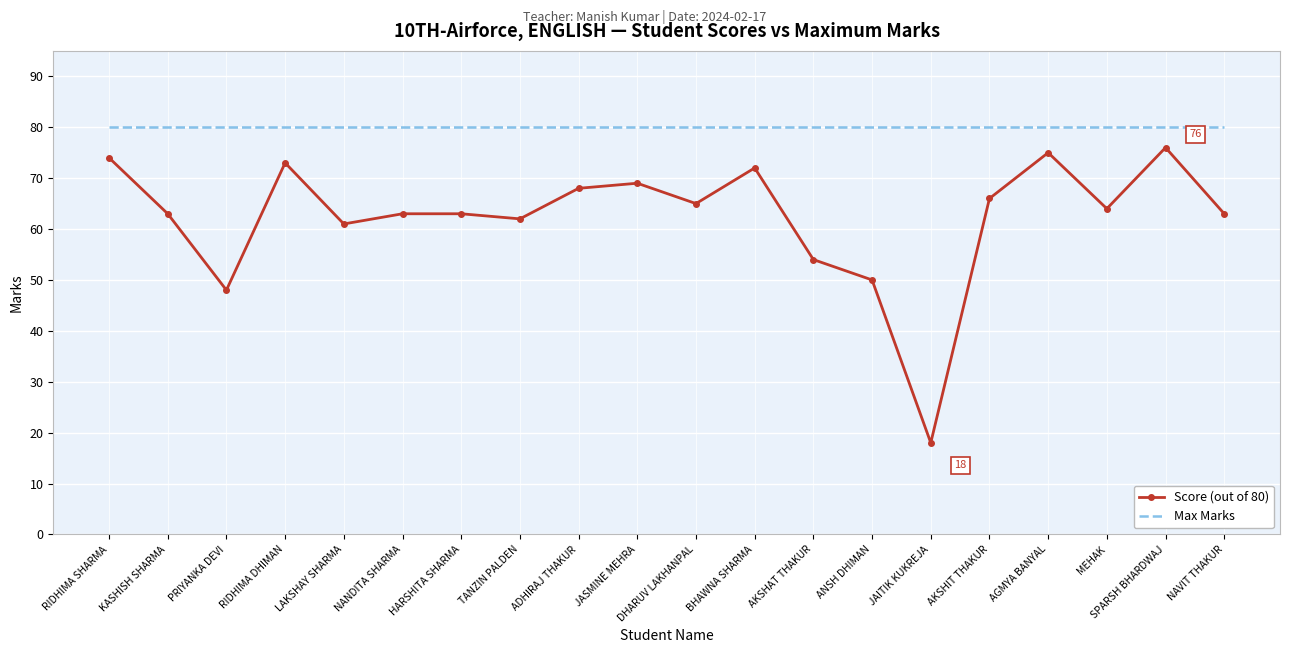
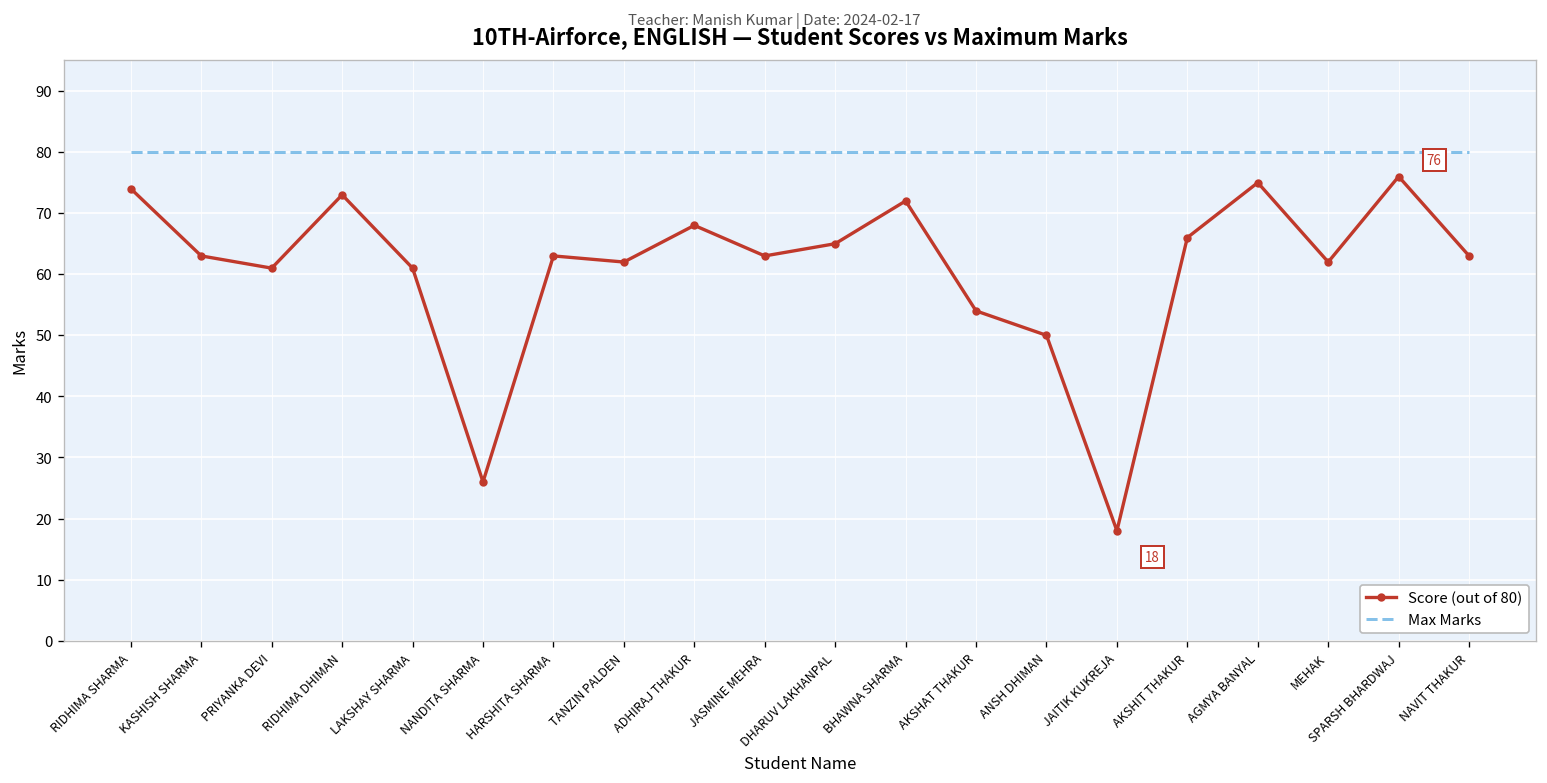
Score (out of 80), PRIYANKA DEVI: 48 -> 61
Score (out of 80), NANDITA SHARMA: 63 -> 26
Score (out of 80), JASMINE MEHRA: 69 -> 63
Score (out of 80), MEHAK: 64 -> 62
